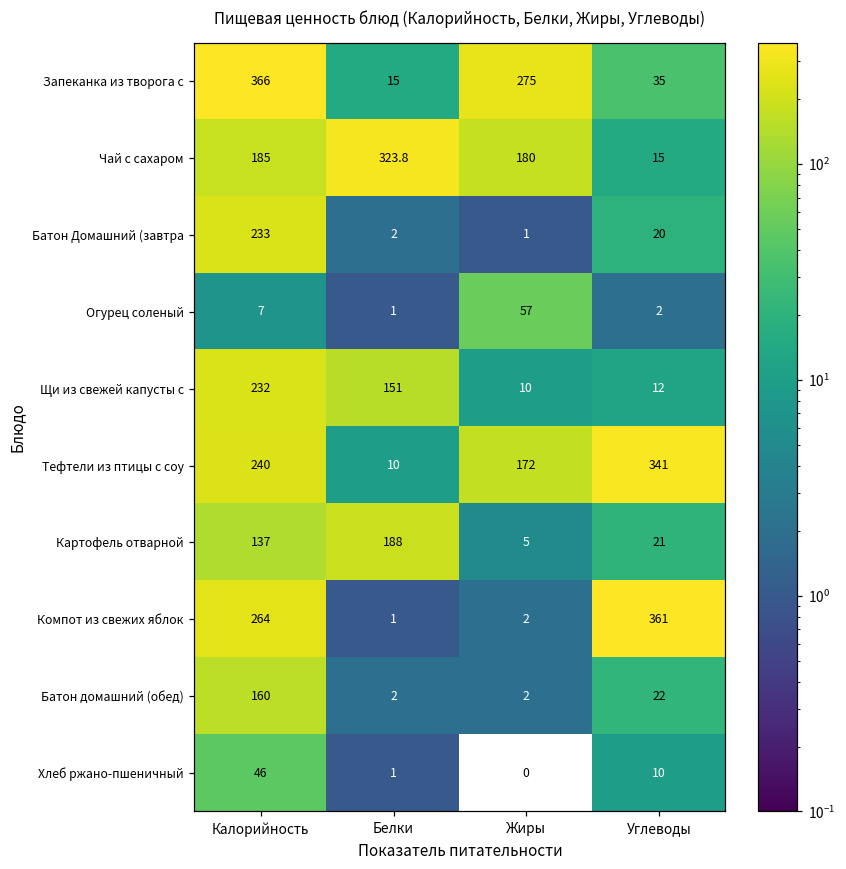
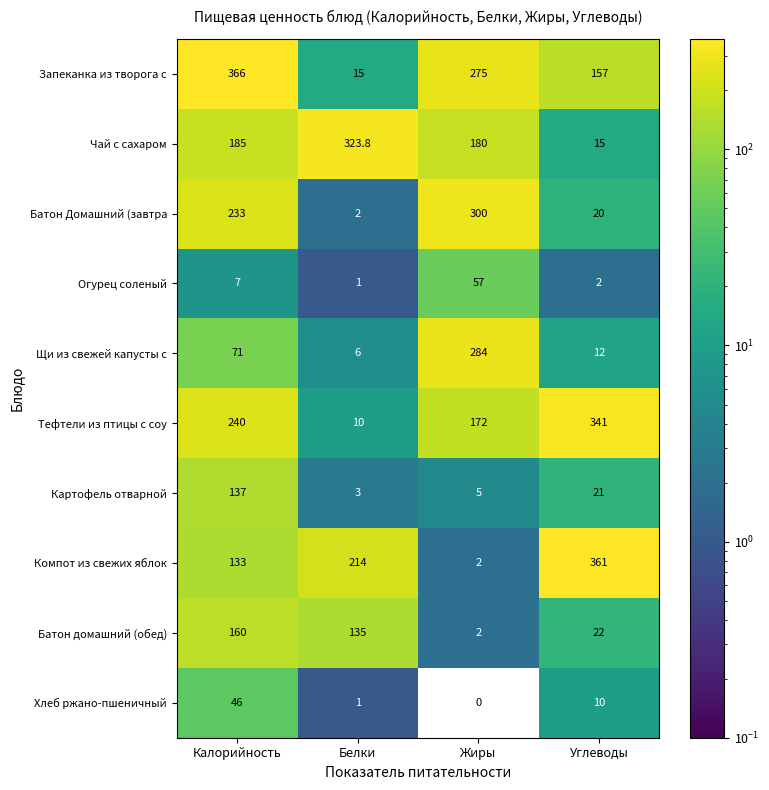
Запеканка из творога с, Углеводы: 35 -> 157
Батон Домашний (завтра, Жиры: 1 -> 300
Щи из свежей капусты с, Калорийность: 232 -> 71
Щи из свежей капусты с, Белки: 151 -> 6
Щи из свежей капусты с, Жиры: 10 -> 284
Картофель отварной, Белки: 188 -> 3
Компот из свежих яблок, Калорийность: 264 -> 133
Компот из свежих яблок, Белки: 1 -> 214
Батон домашний (обед), Белки: 2 -> 135
